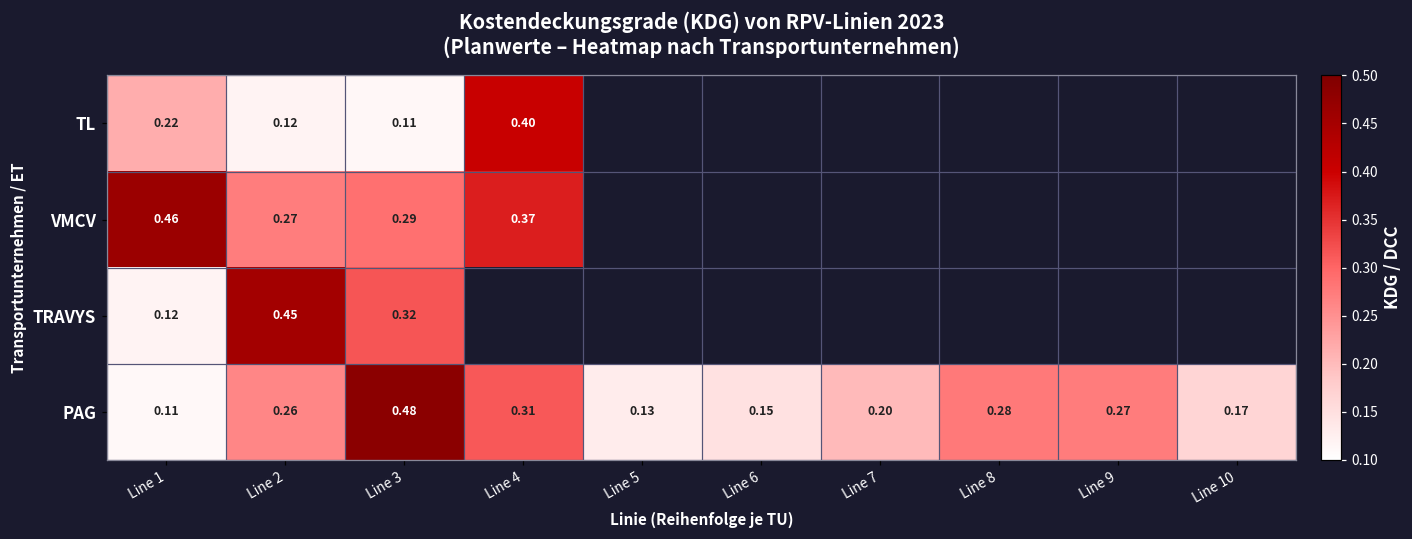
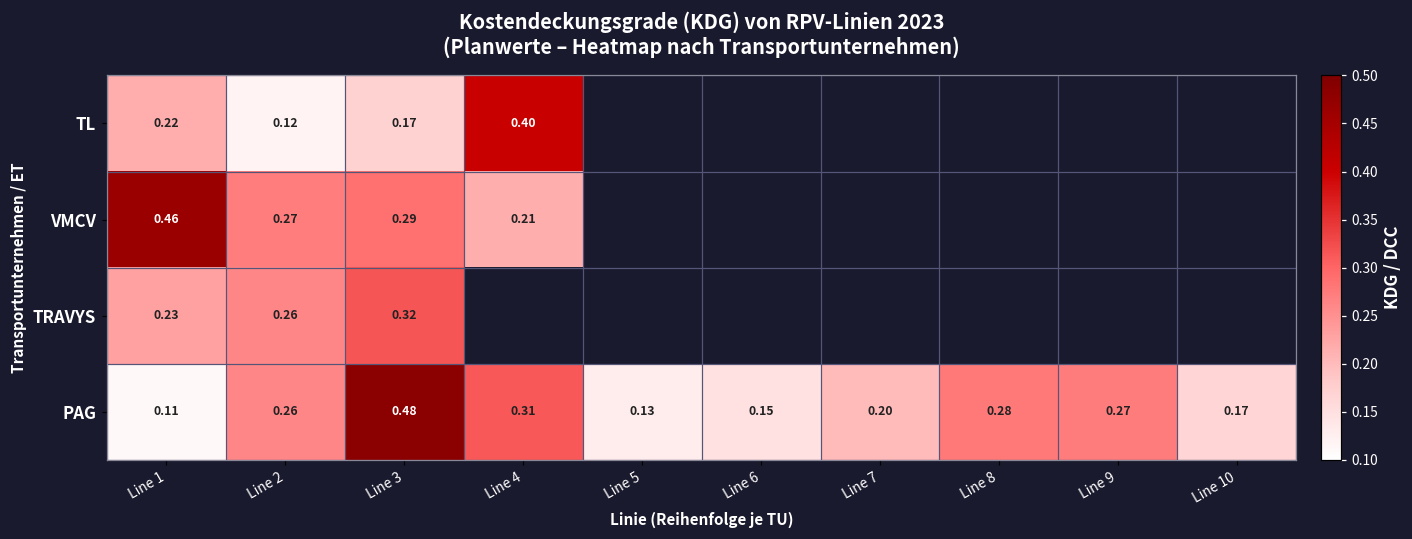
TL, Line 3: 0.11 -> 0.17
VMCV, Line 4: 0.37 -> 0.21
TRAVYS, Line 1: 0.12 -> 0.23
TRAVYS, Line 2: 0.45 -> 0.26
